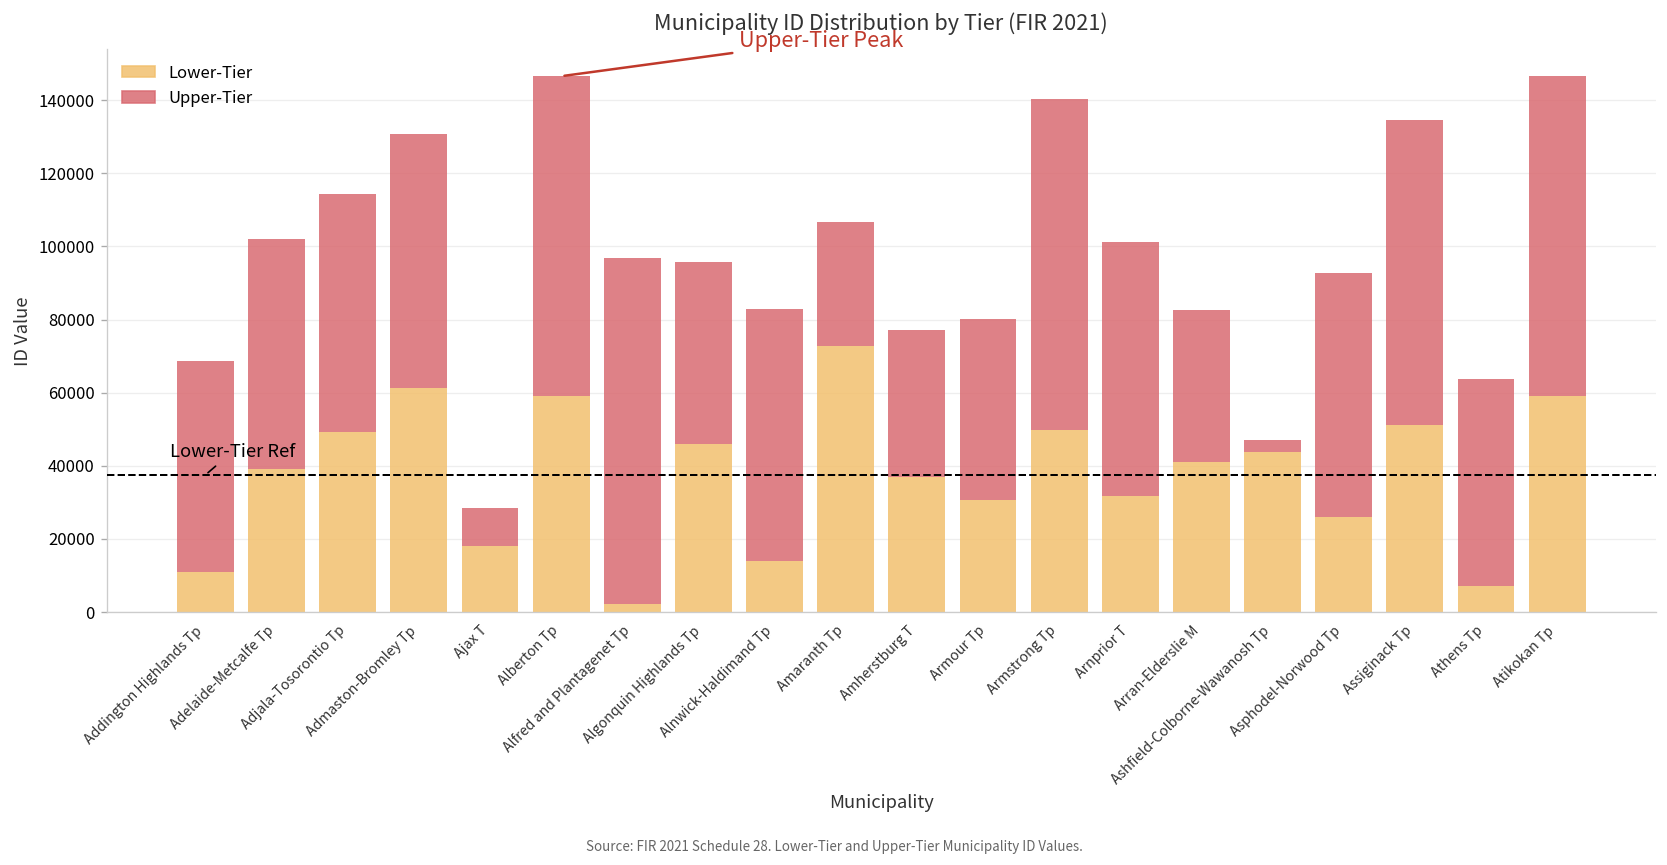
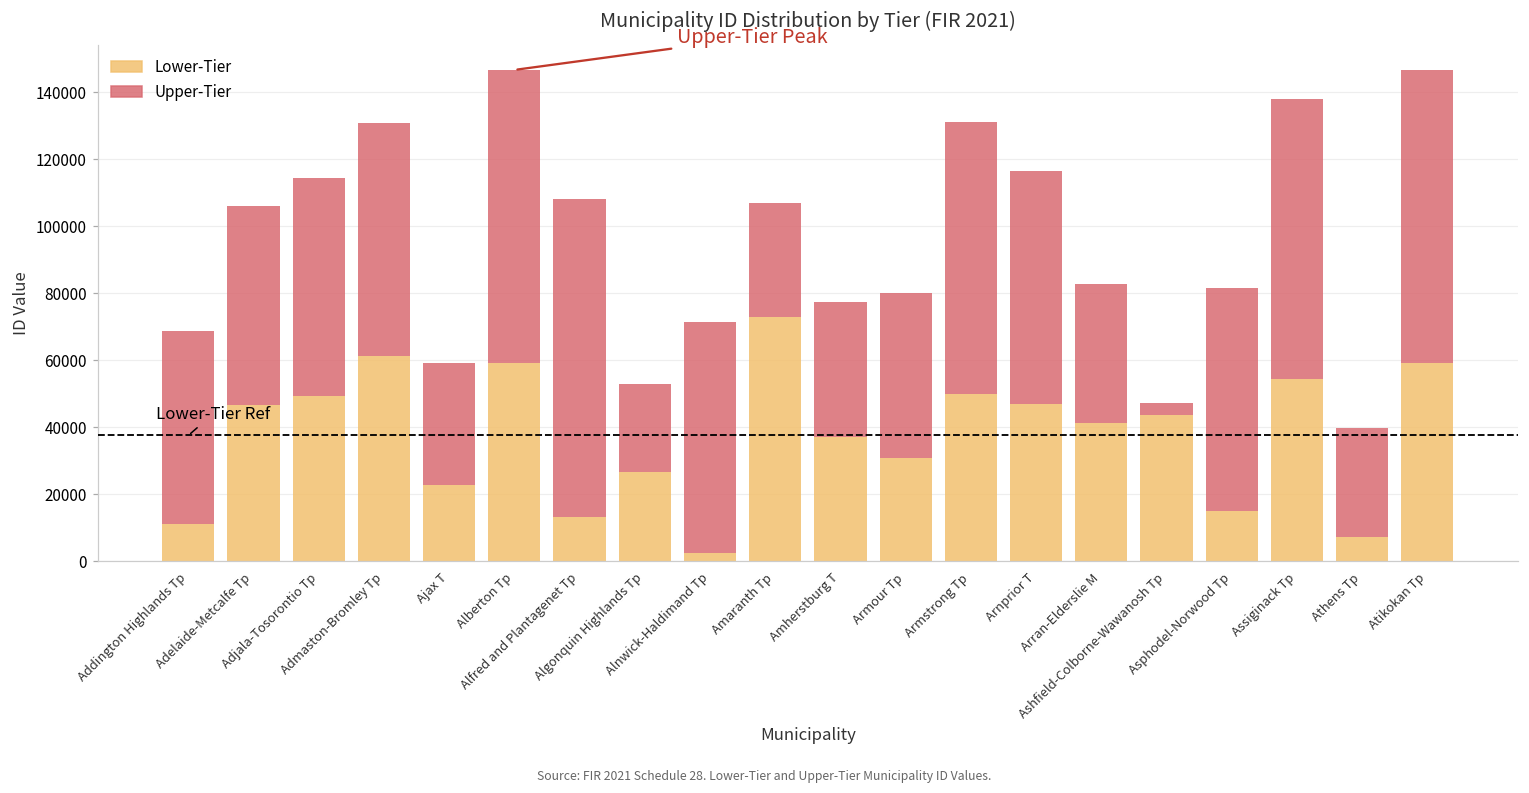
Lower-Tier, Adelaide-Metcalfe Tp: 39000 -> 46000
Upper-Tier, Adelaide-Metcalfe Tp: 63000 -> 60000
Lower-Tier, Ajax T: 18000 -> 23000
Upper-Tier, Ajax T: 10000 -> 36000
Lower-Tier, Alfred and Plantagenet Tp: 2000 -> 13000
Lower-Tier, Algonquin Highlands Tp: 46000 -> 27000
Upper-Tier, Algonquin Highlands Tp: 50000 -> 26000
Lower-Tier, Alnwick-Haldimand Tp: 14000 -> 2000
Upper-Tier, Armstrong Tp: 91000 -> 81000
Lower-Tier, Arnprior T: 32000 -> 47000
Lower-Tier, Asphodel-Norwood Tp: 26000 -> 15000
Lower-Tier, Assiginack Tp: 51000 -> 54000
Upper-Tier, Athens Tp: 57000 -> 33000
